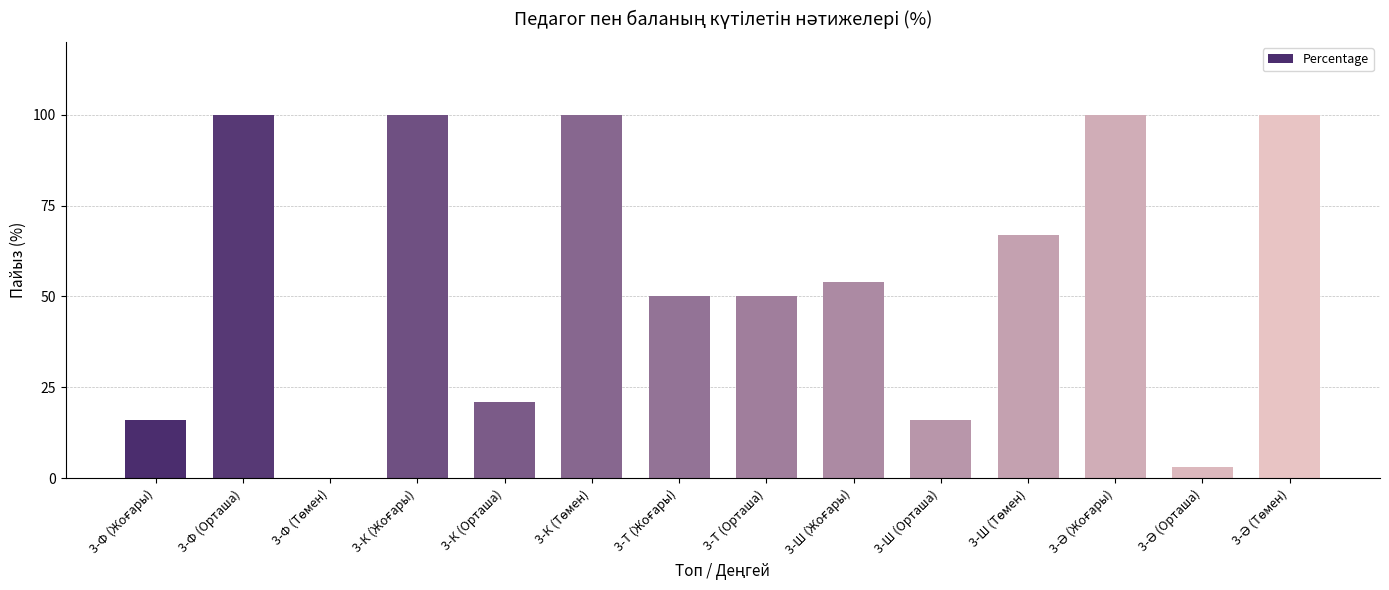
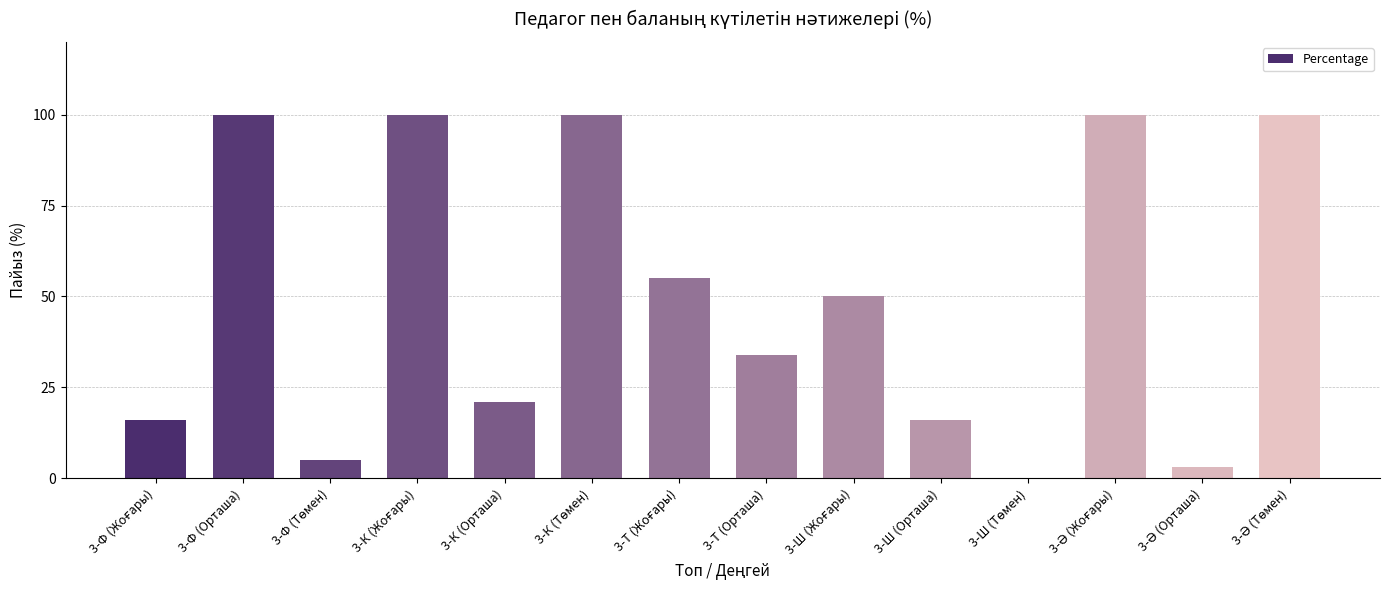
3-Ф (Төмен): 0 -> 5
3-Т (Жоғары): 50 -> 55
3-Т (Орташа): 50 -> 34
3-Ш (Жоғары): 54 -> 50
3-Ш (Төмен): 67 -> 0
